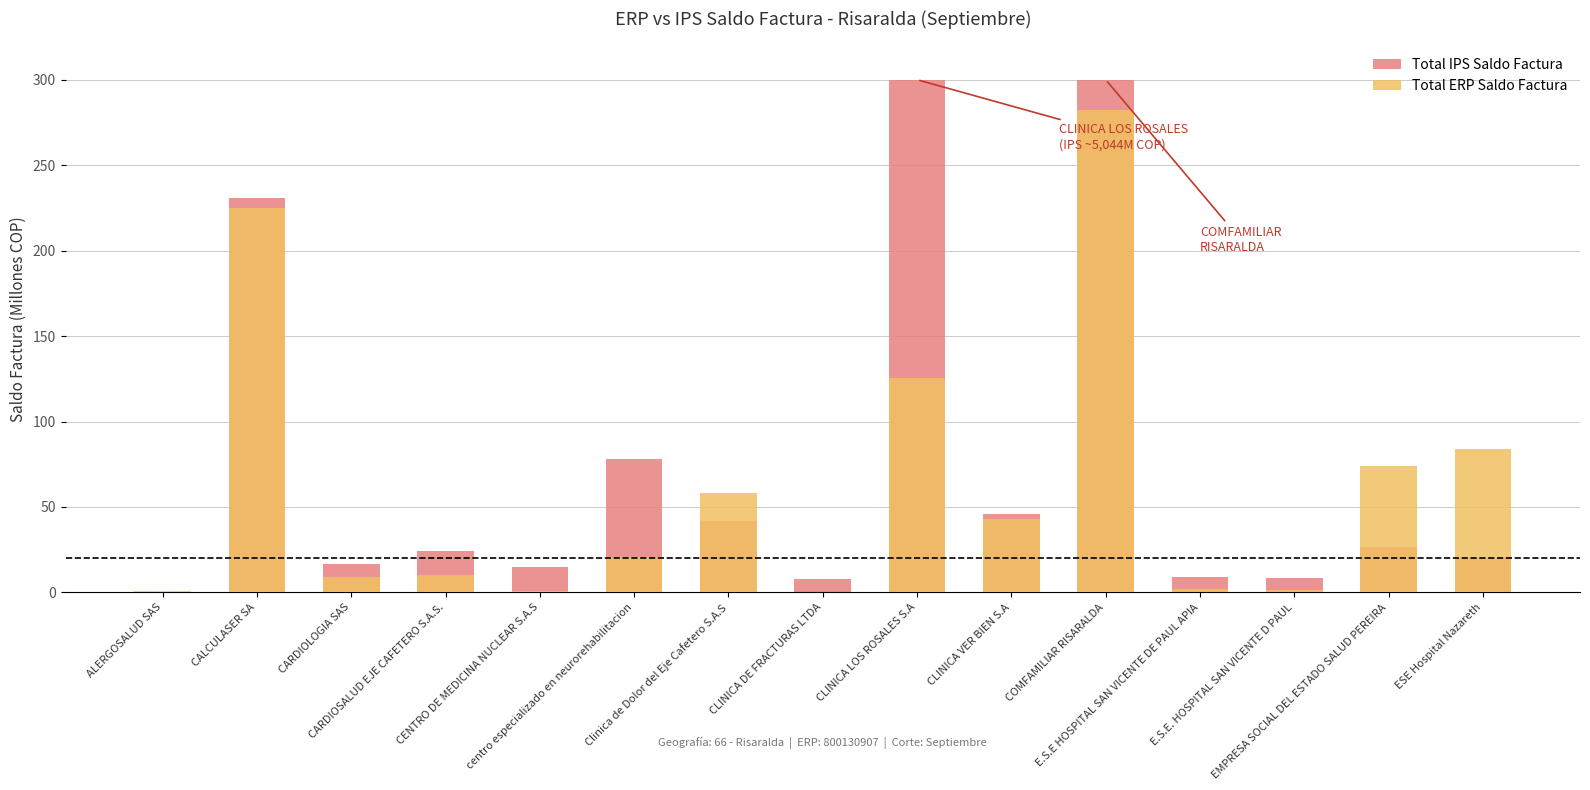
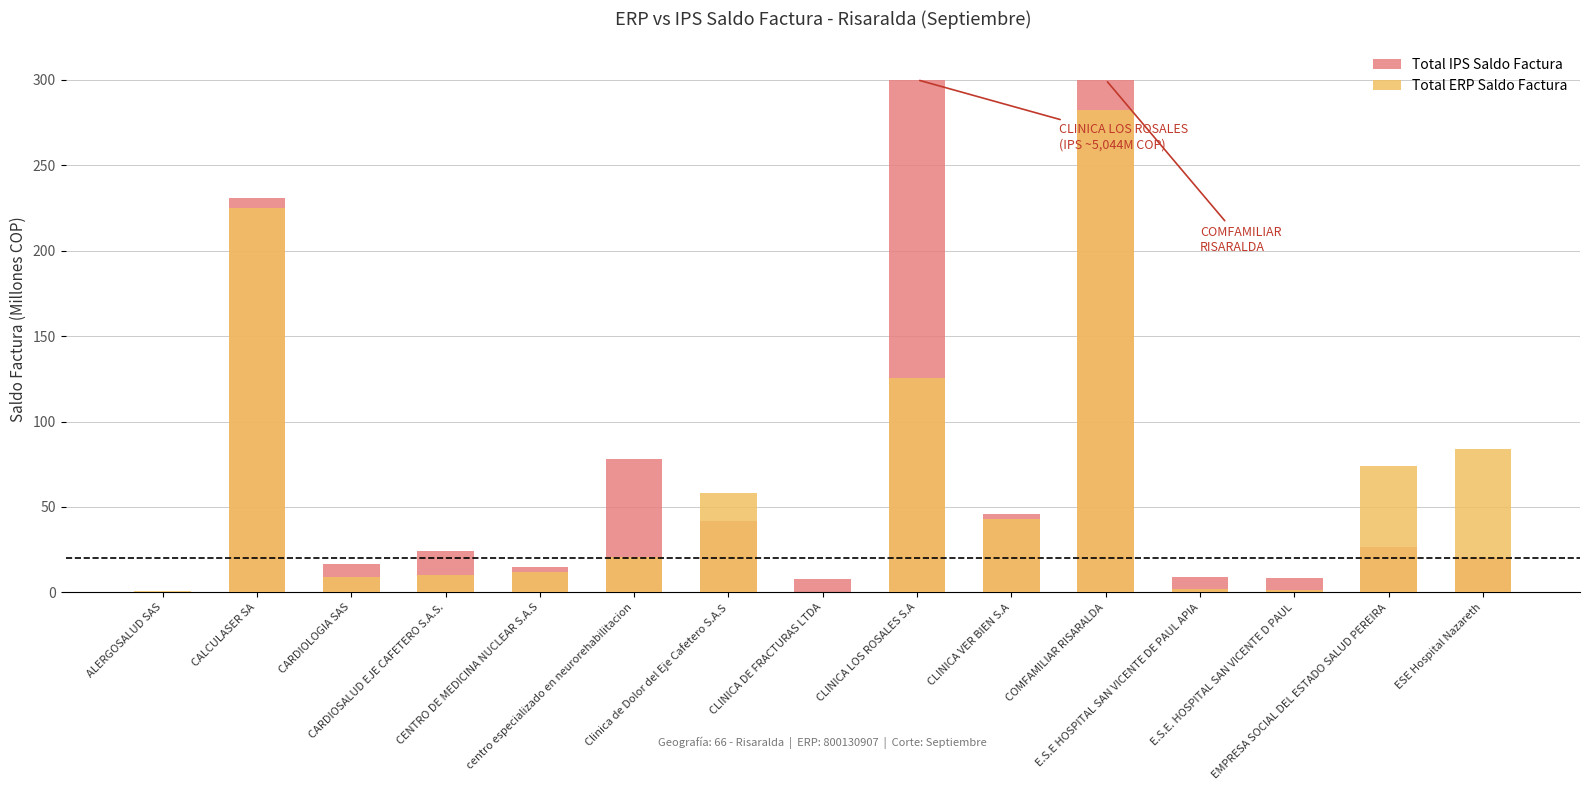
Total ERP Saldo Factura, CENTRO DE MEDICINA NUCLEAR S.A.S: 1 -> 12
